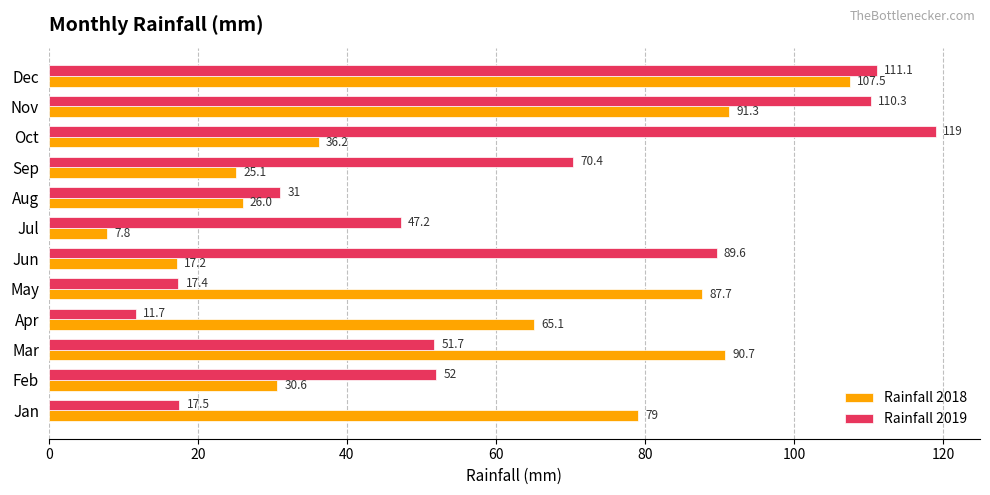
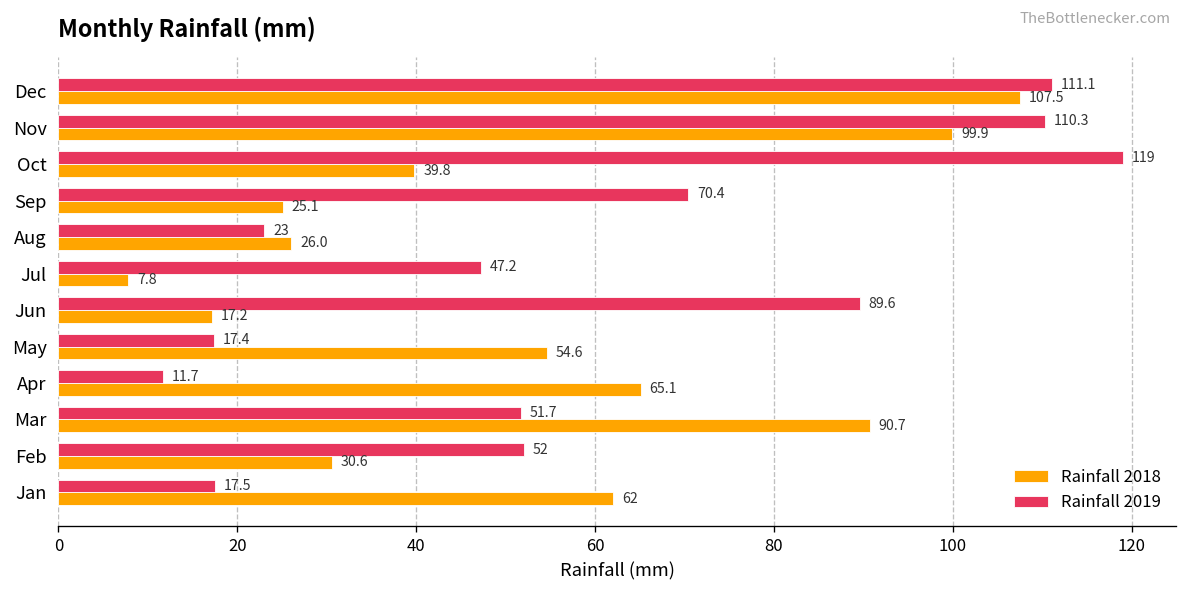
Rainfall 2018, Nov: 91.3 -> 99.9
Rainfall 2018, Oct: 36.2 -> 39.8
Rainfall 2019, Aug: 31 -> 23
Rainfall 2018, May: 87.7 -> 54.6
Rainfall 2018, Jan: 79 -> 62
